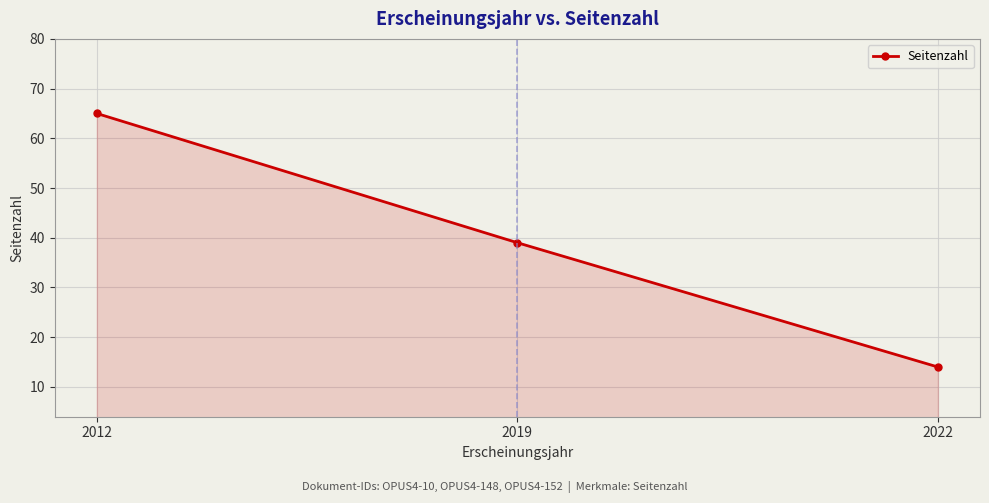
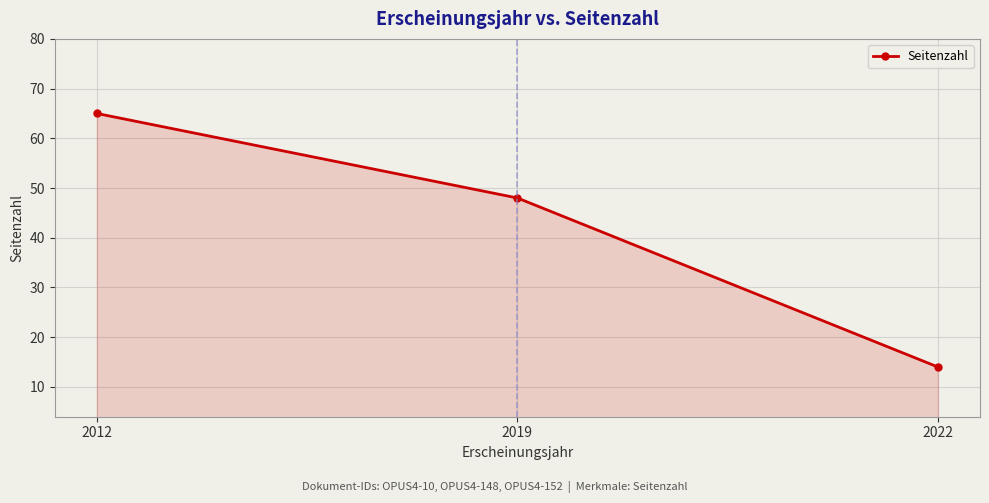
2019: 39 -> 48
